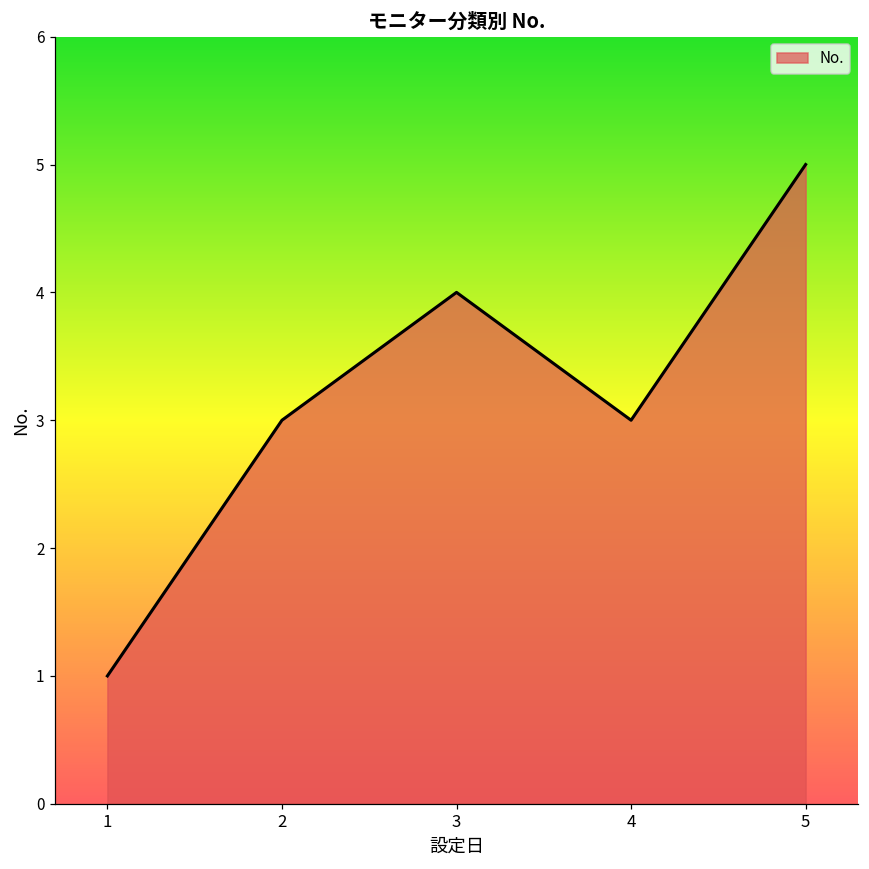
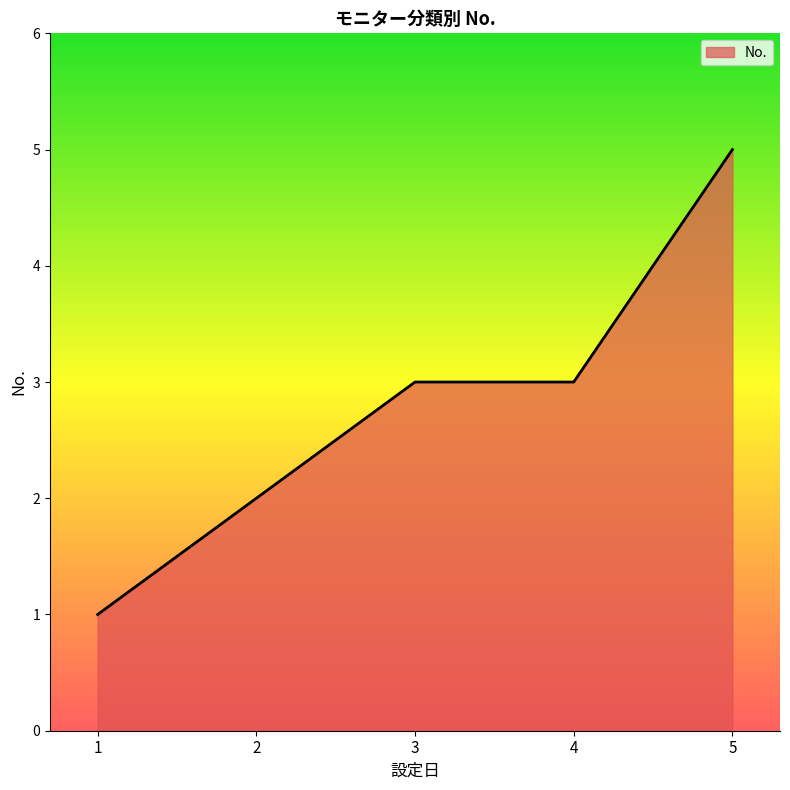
2: 3 -> 2
3: 4 -> 3
